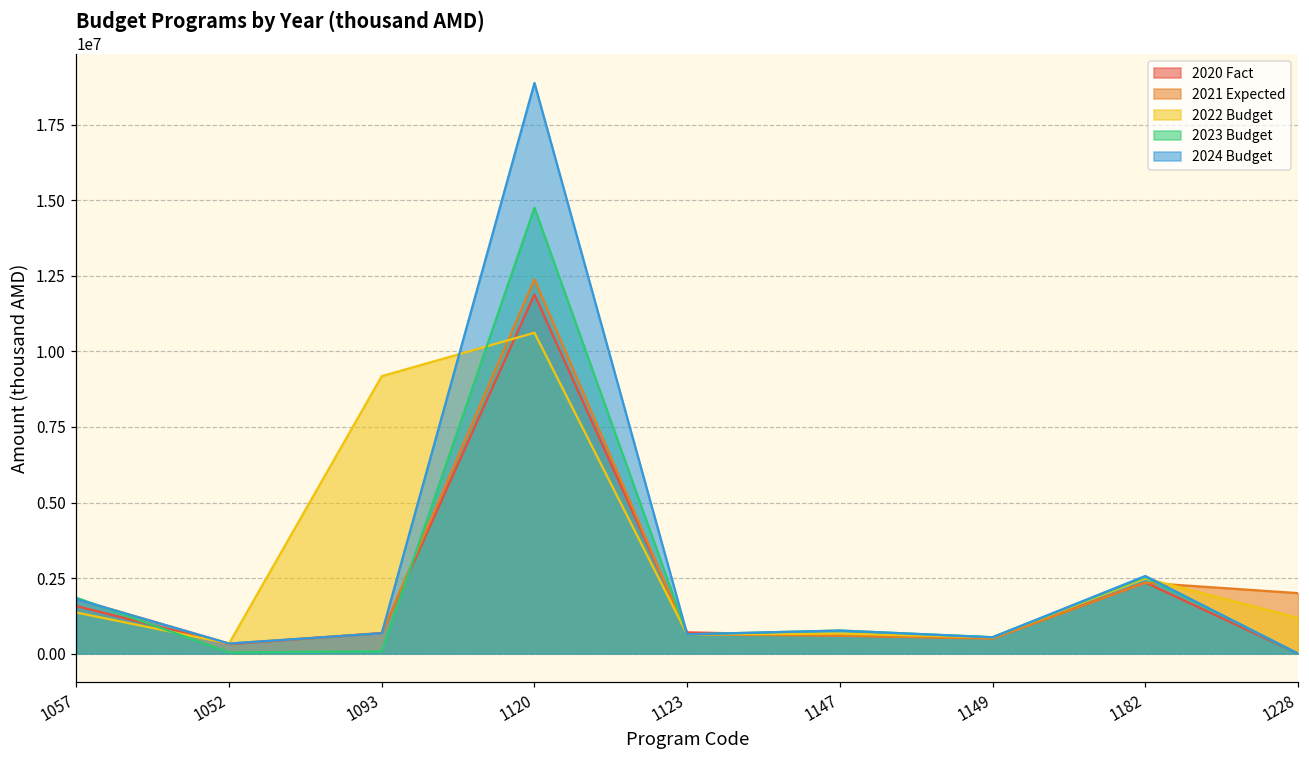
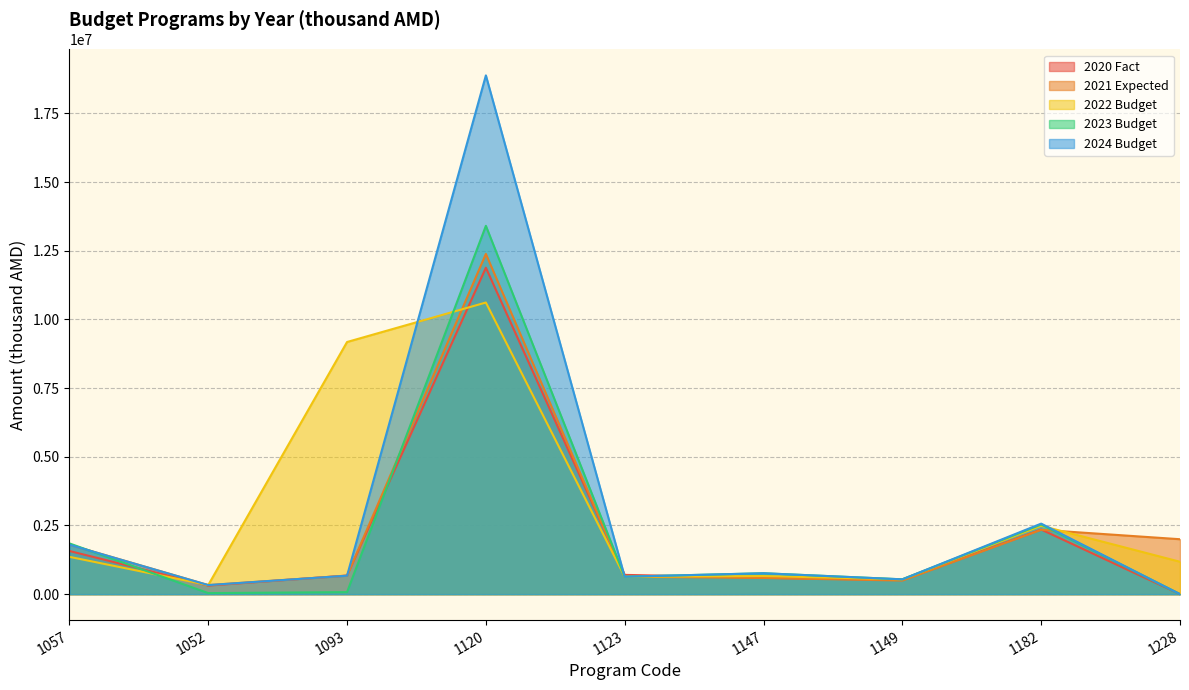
2023 Budget, 1120: 14800000 -> 13400000
